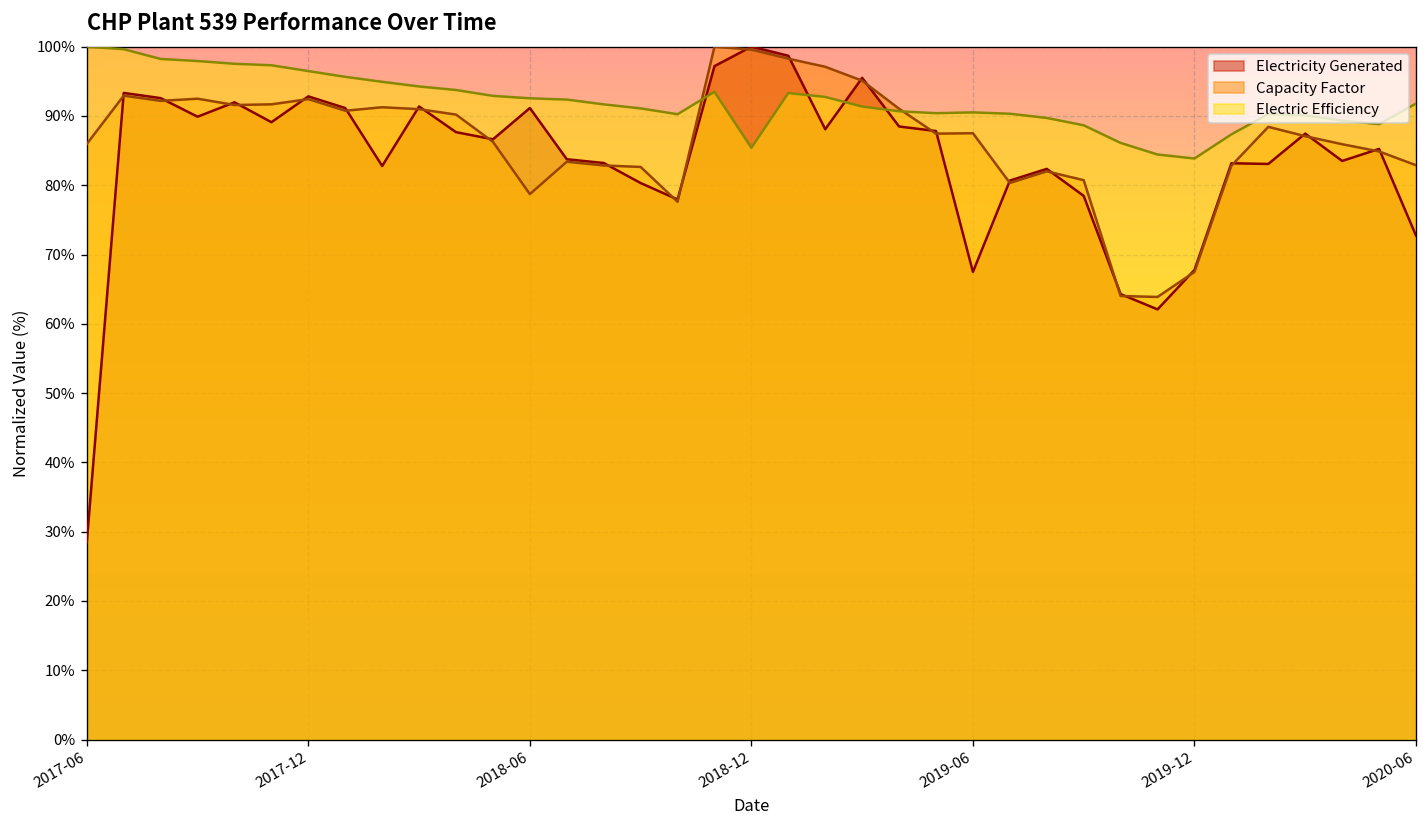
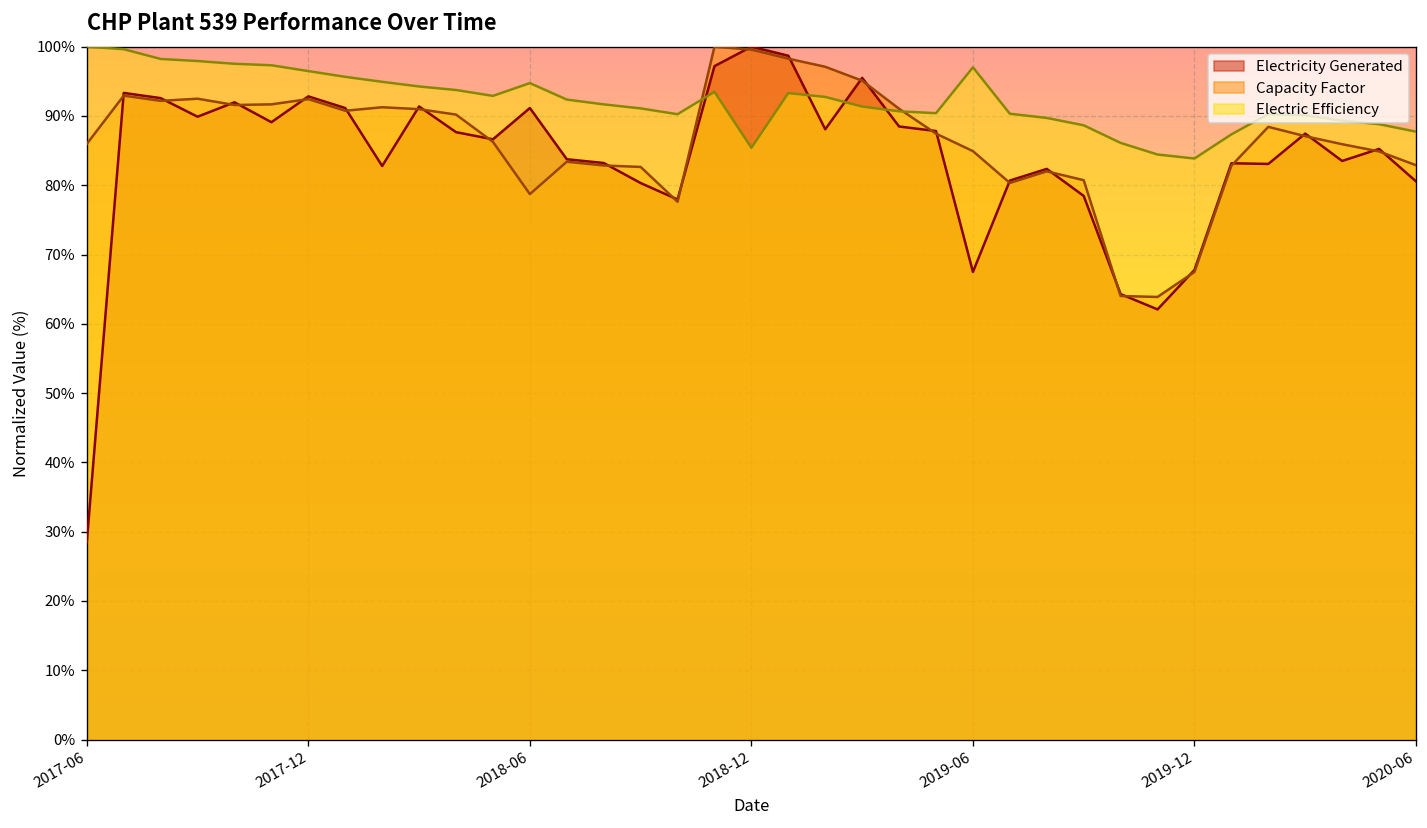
Electric Efficiency, 2018-06: 93% -> 95%
Capacity Factor, 2019-06: 88% -> 85%
Electric Efficiency, 2019-06: 91% -> 97%
Electricity Generated, 2020-06: 73% -> 81%
Electric Efficiency, 2020-06: 92% -> 88%
